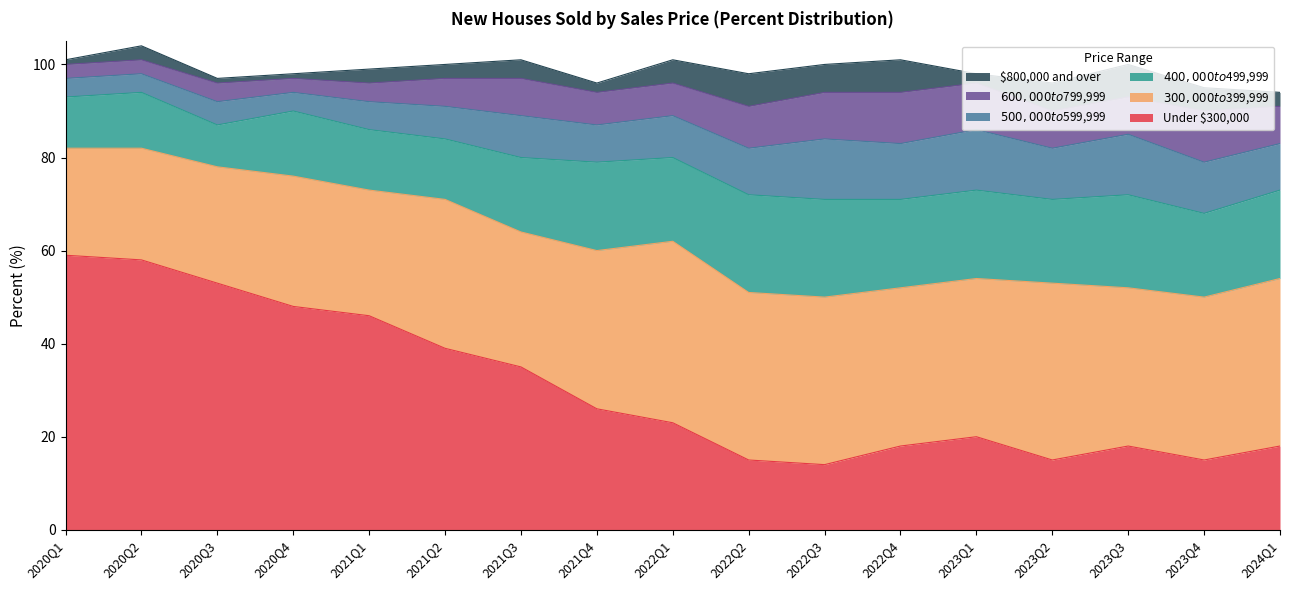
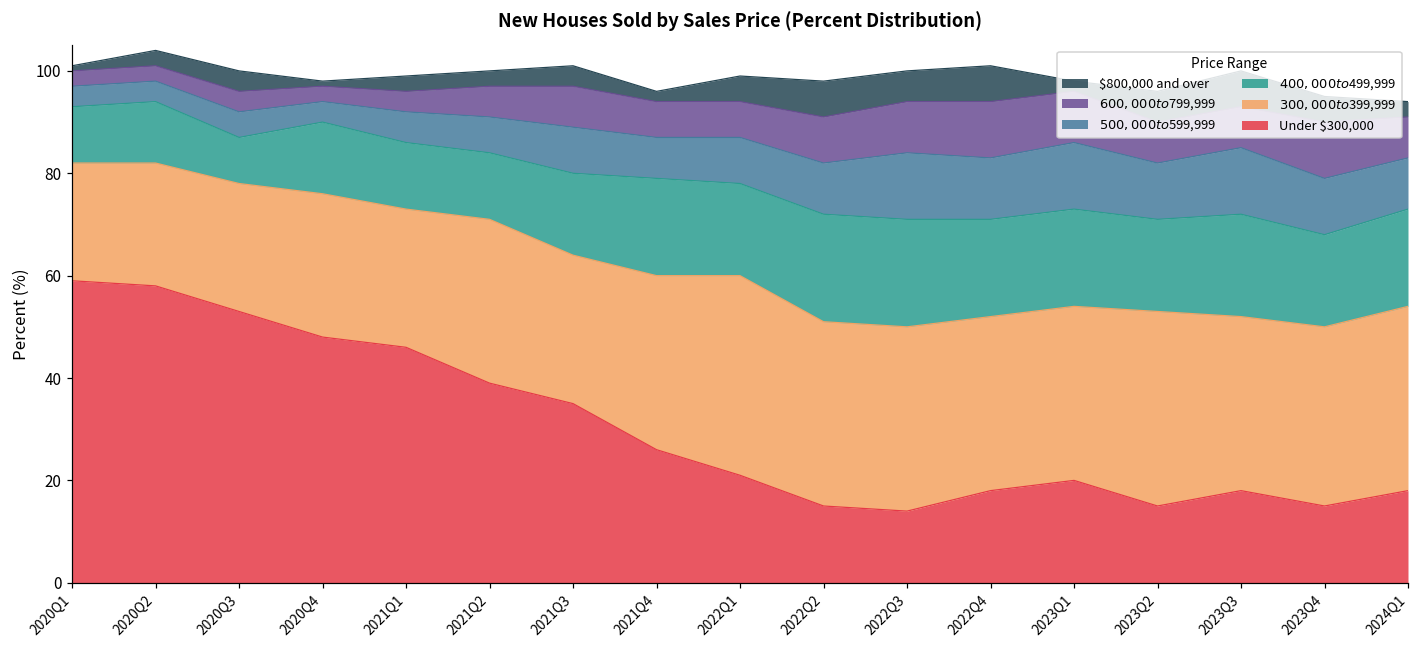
$800,000 and over, 2020Q3: 1 -> 4
Under $300,000, 2022Q1: 23 -> 21
